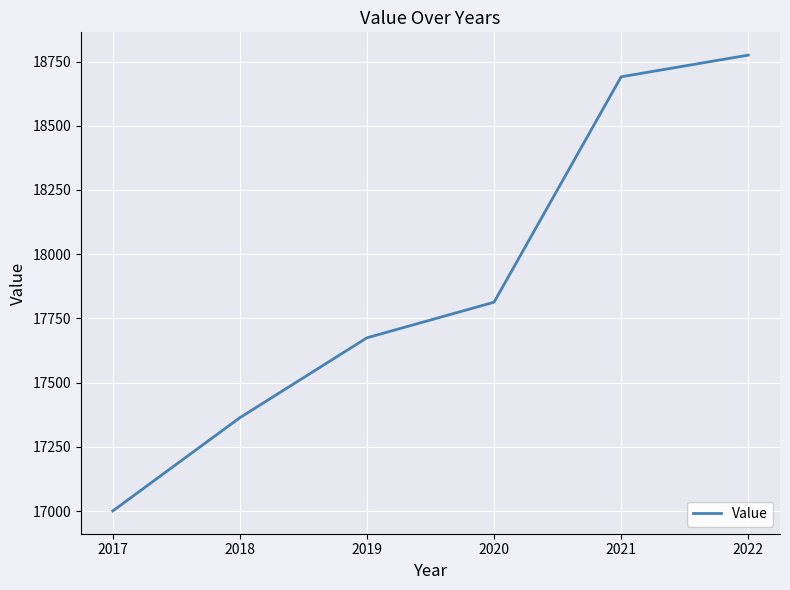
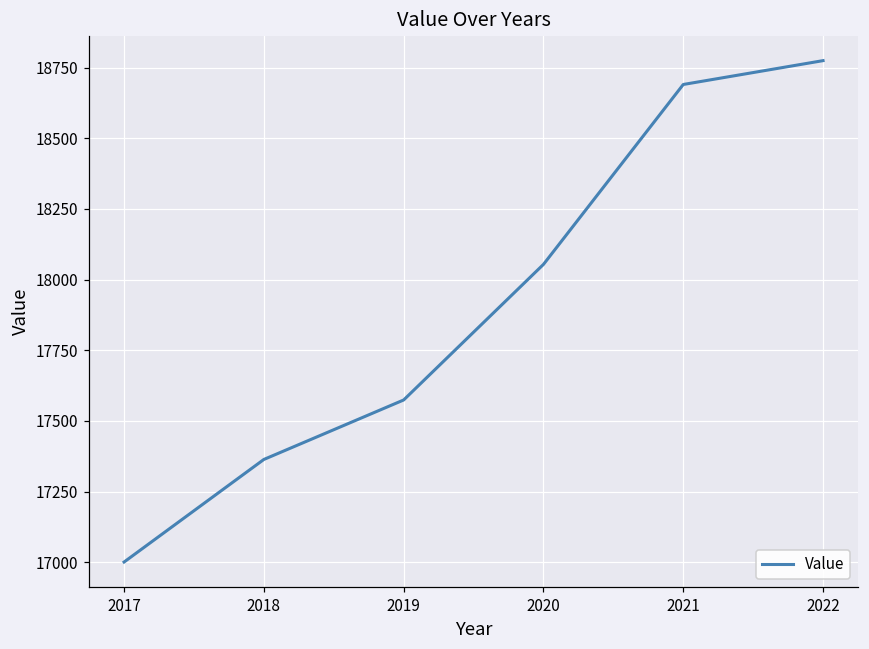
2019: 17670 -> 17570
2020: 17810 -> 18050
